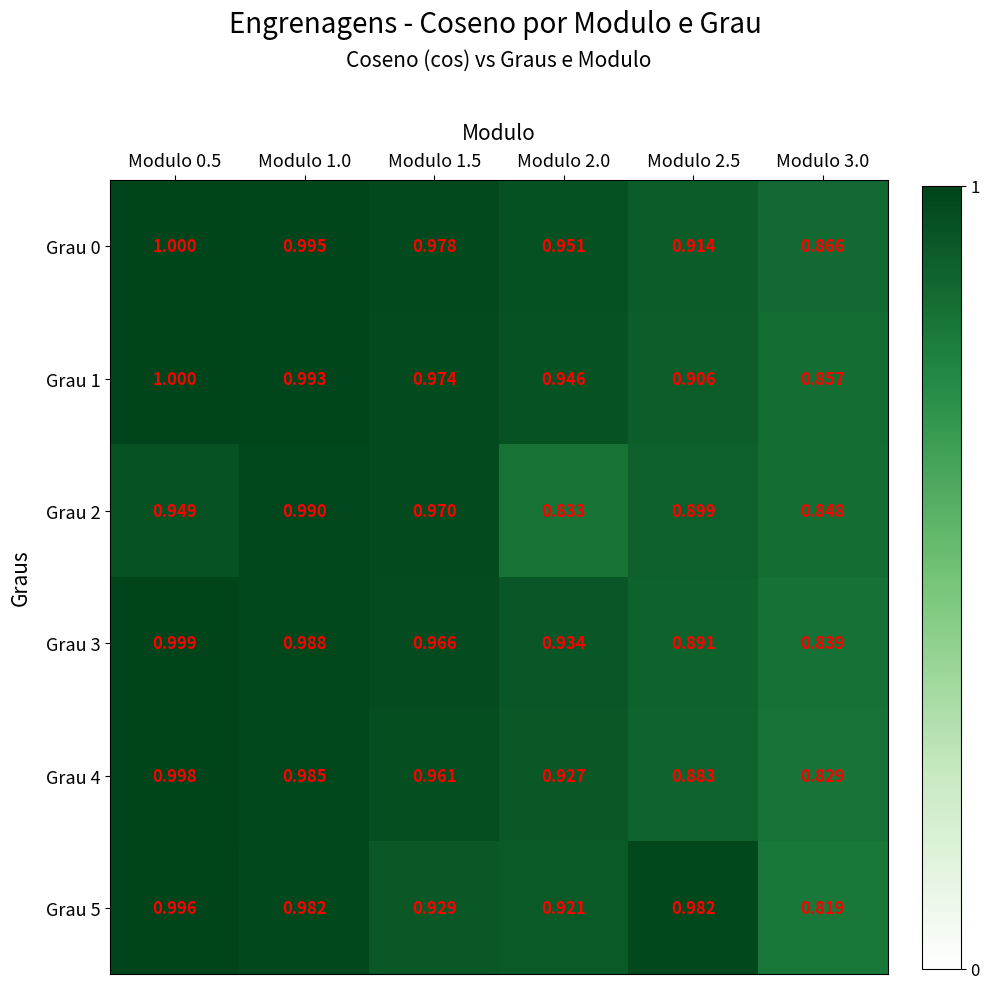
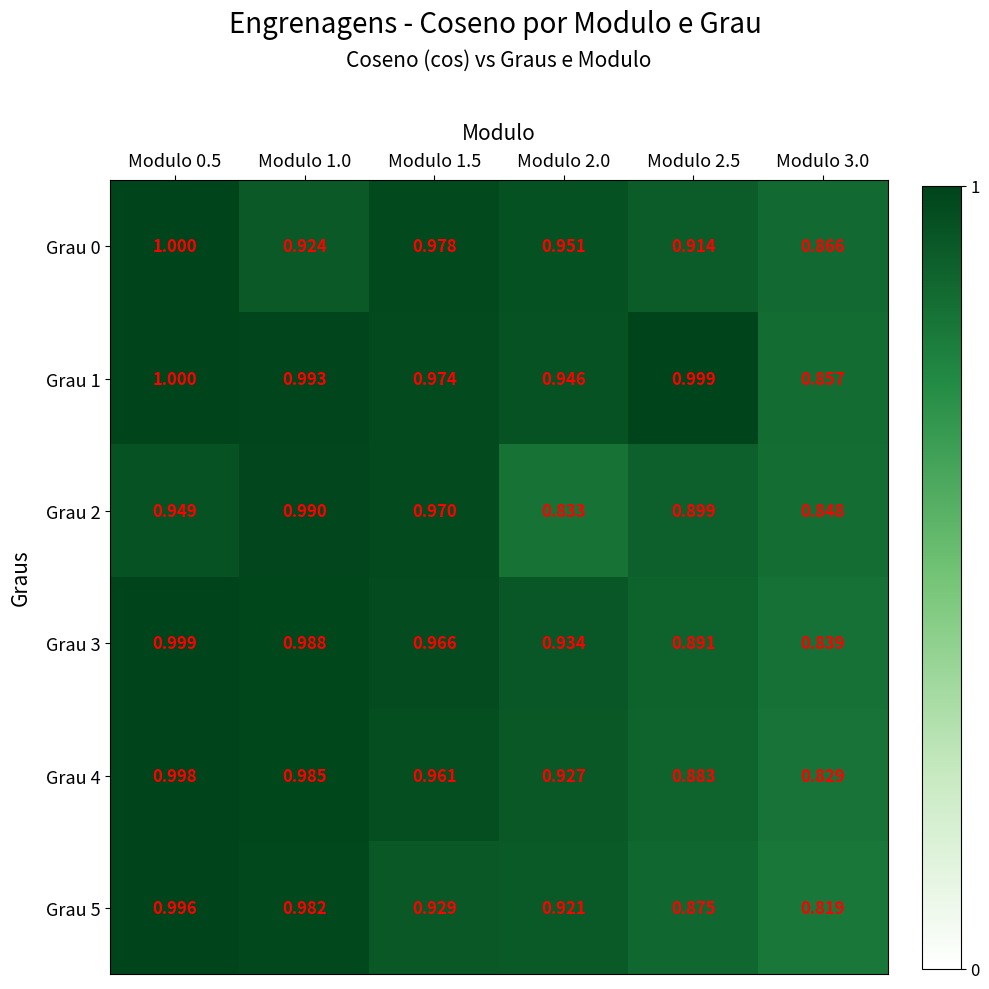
Grau 0, Modulo 1.0: 0.995 -> 0.924
Grau 1, Modulo 2.5: 0.906 -> 0.999
Grau 5, Modulo 2.5: 0.982 -> 0.875
